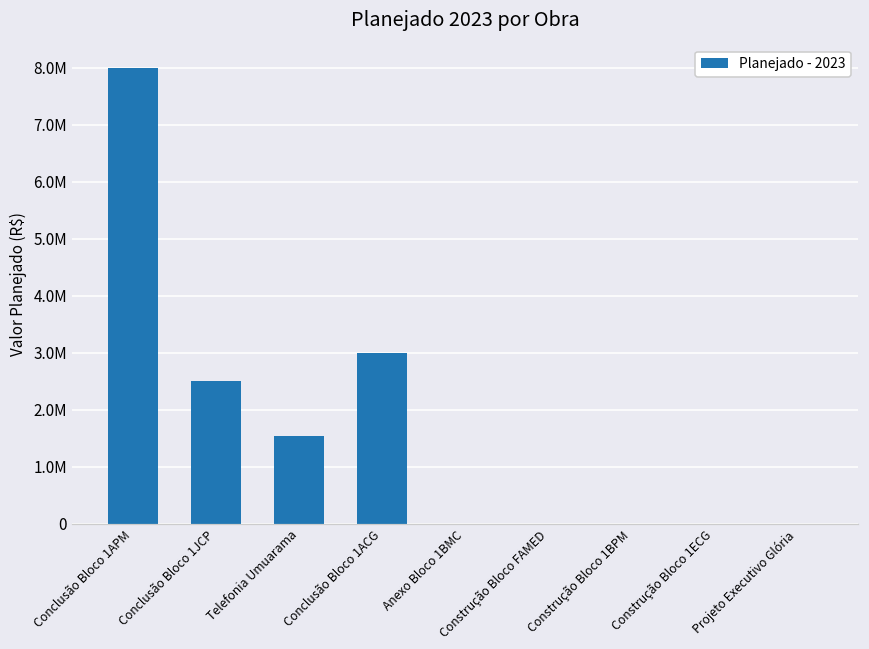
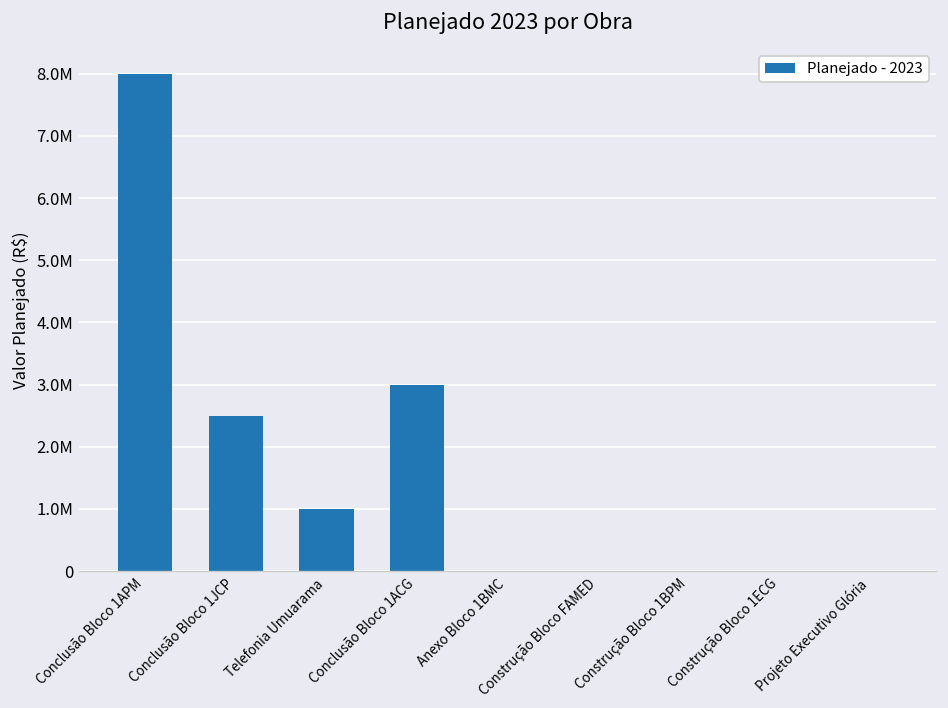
Telefonia Umuarama: 1500000 -> 1000000
